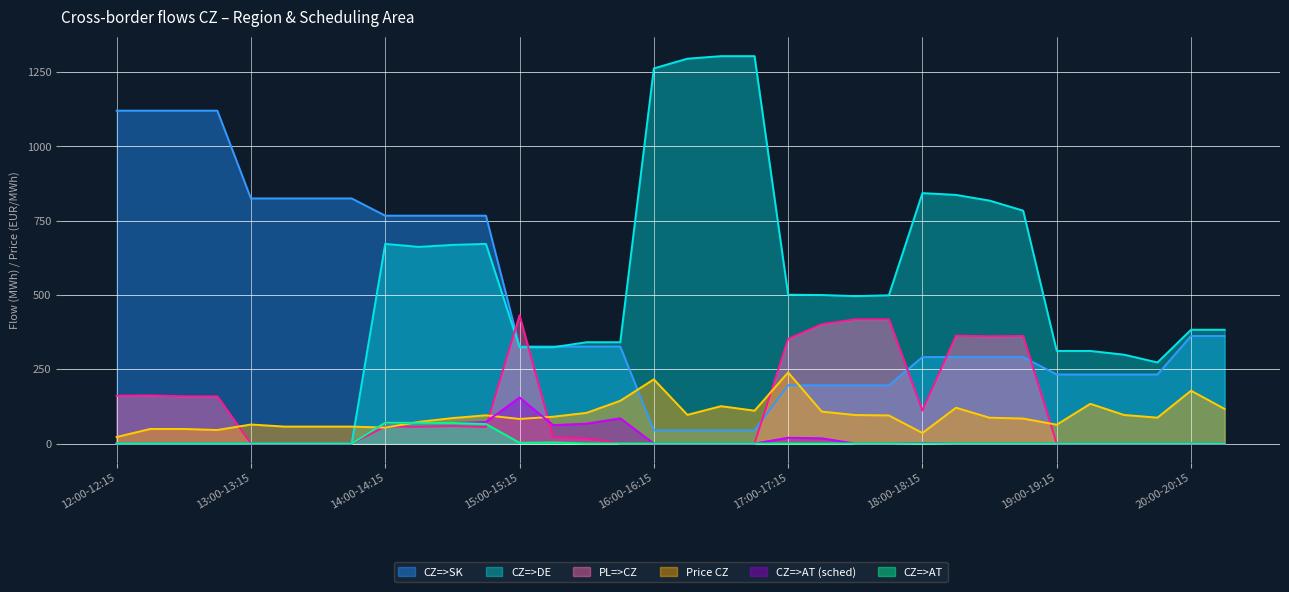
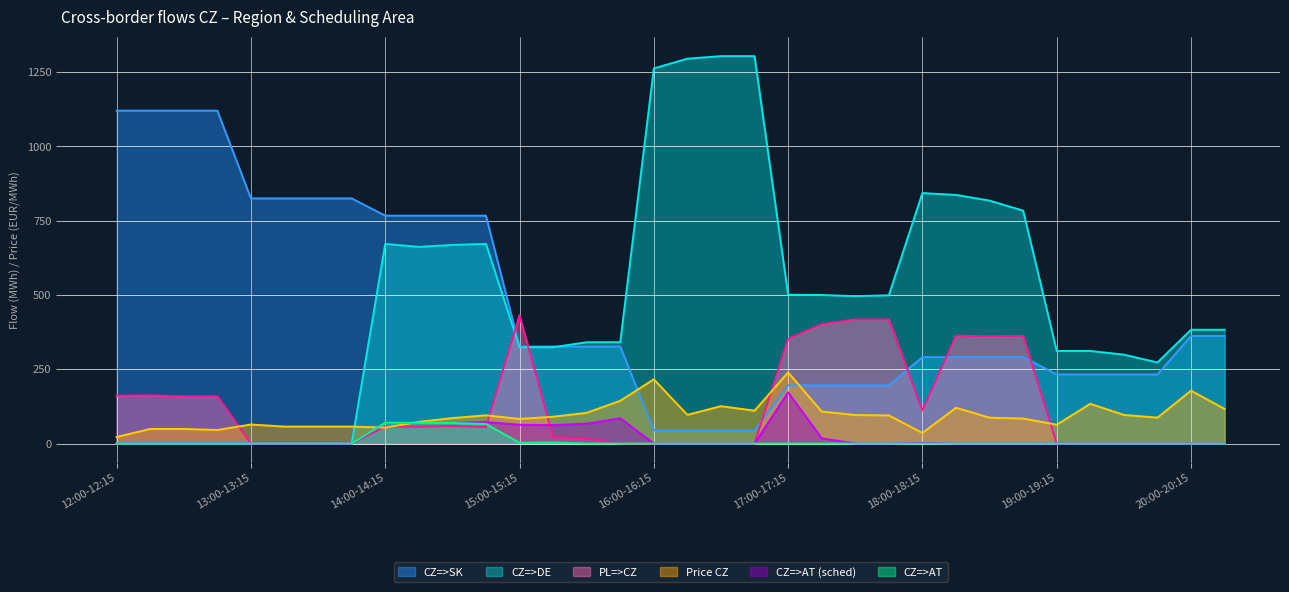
CZ=>AT (sched), 15:00-15:15: 150 -> 60
CZ=>AT (sched), 17:00-17:15: 20 -> 170
